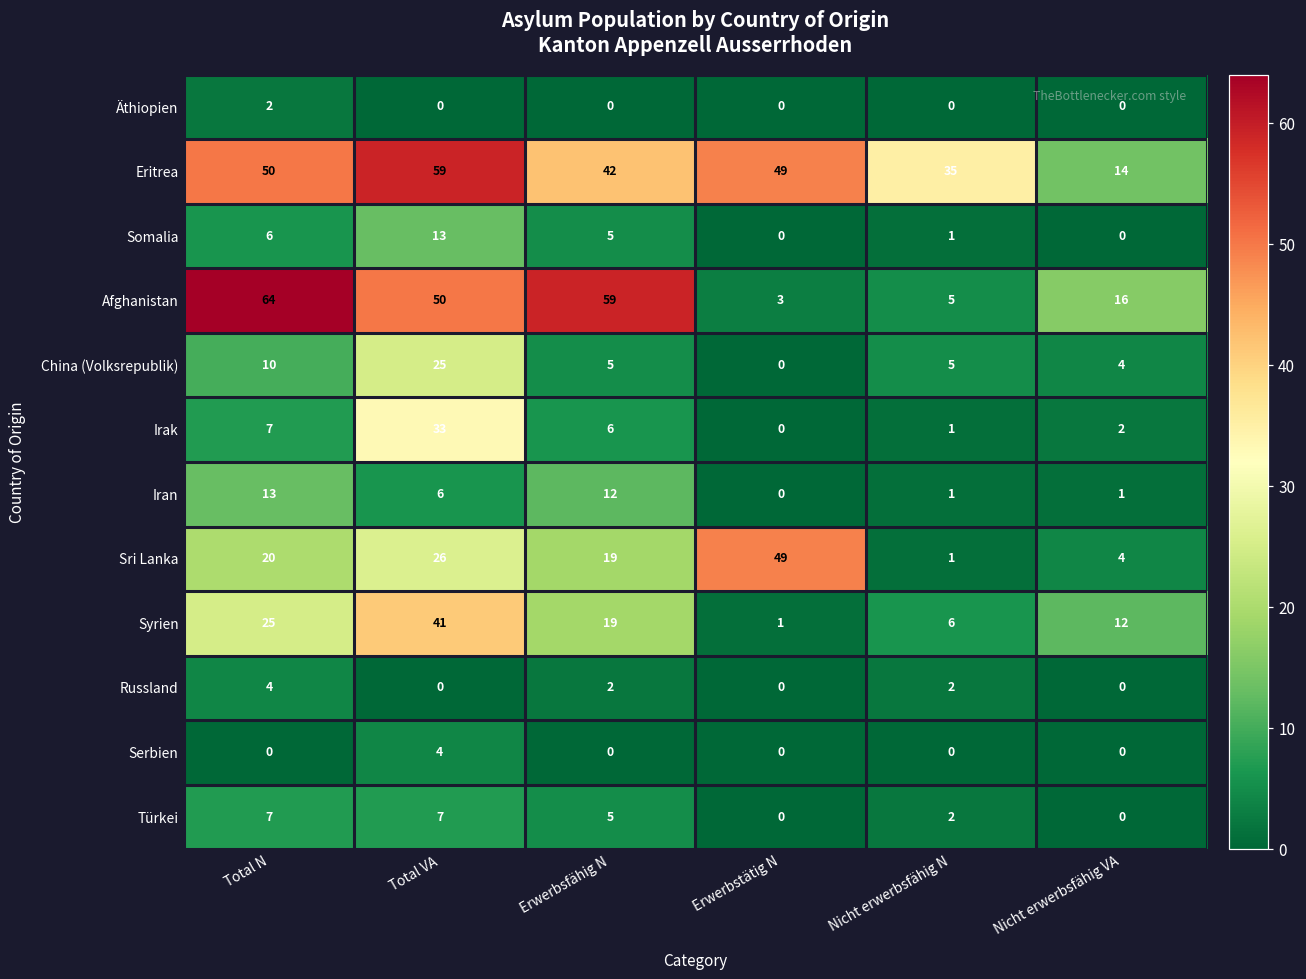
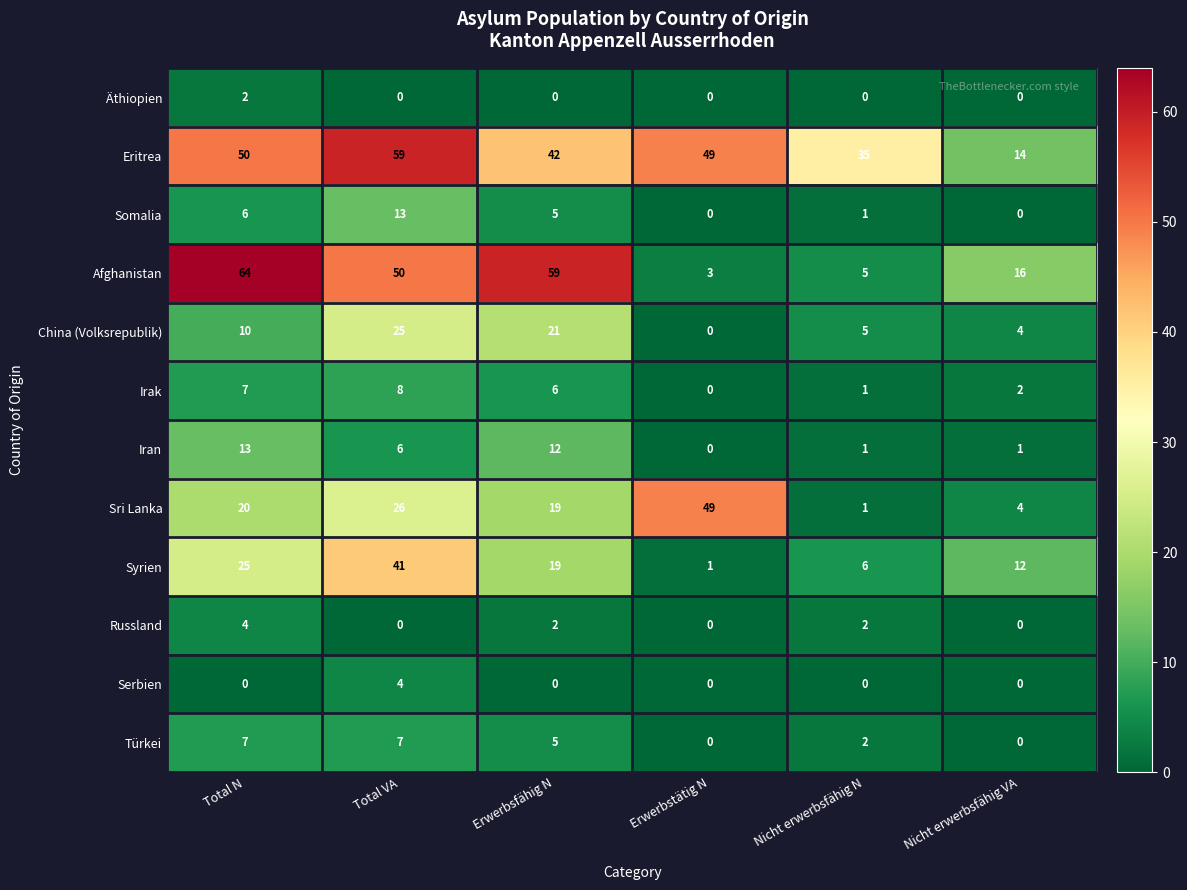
China (Volksrepublik), Erwerbsfähig N: 5 -> 21
Irak, Total VA: 33 -> 8
